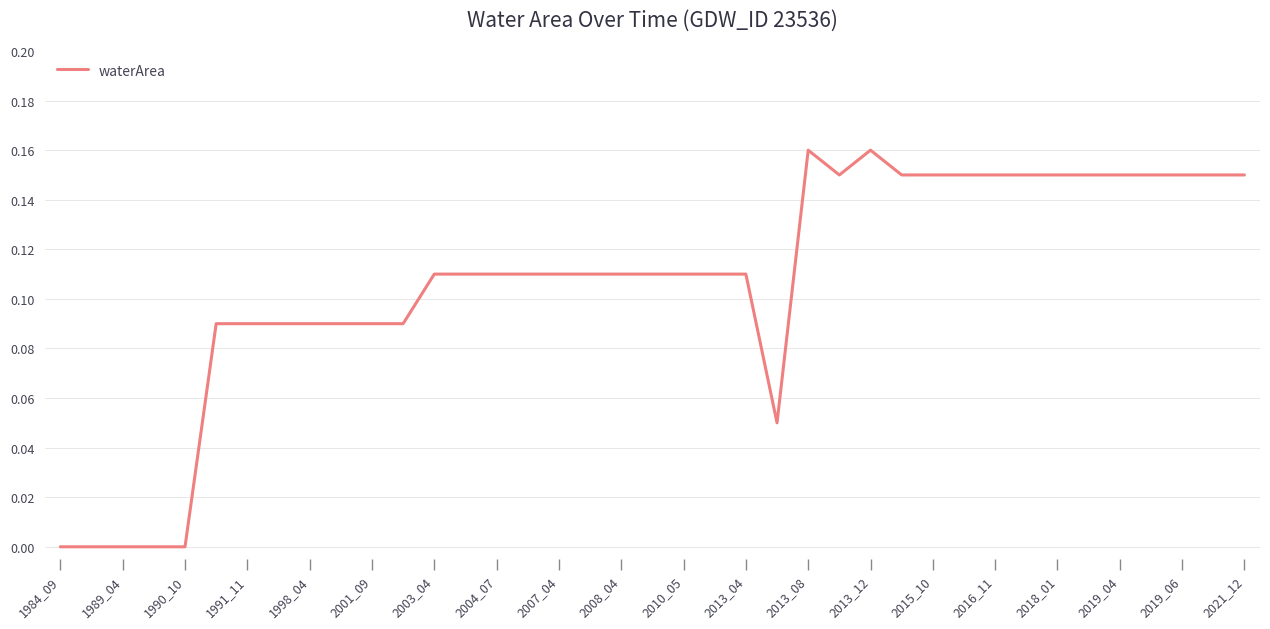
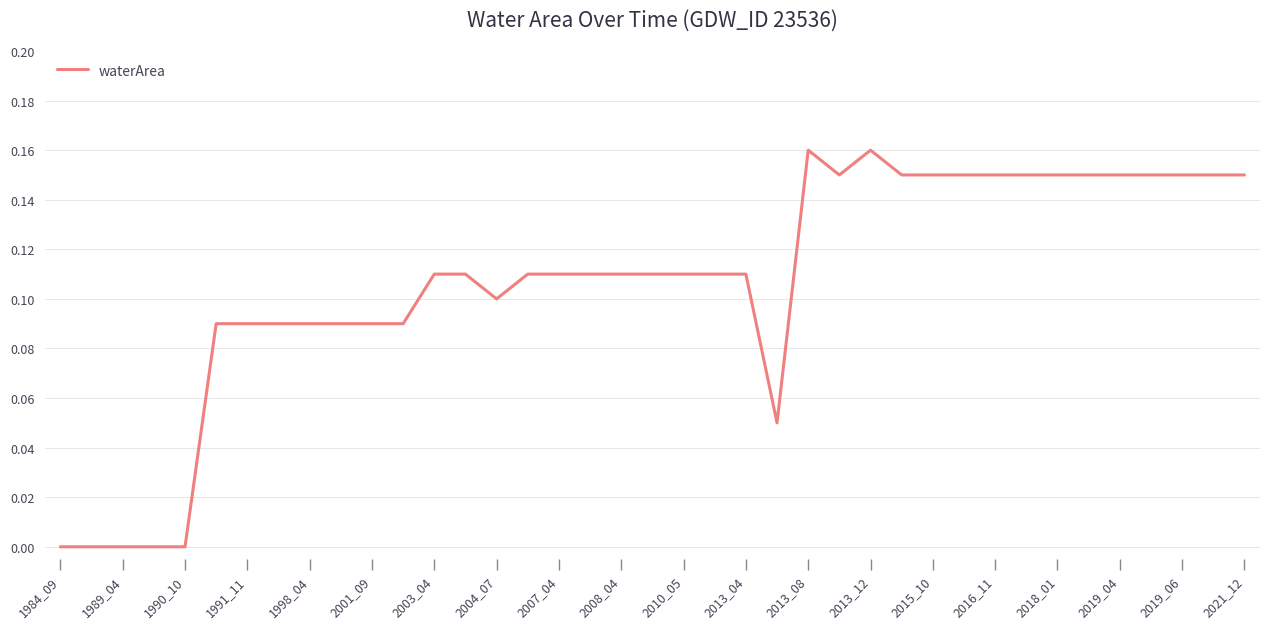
2004_07: 0.11 -> 0.10
